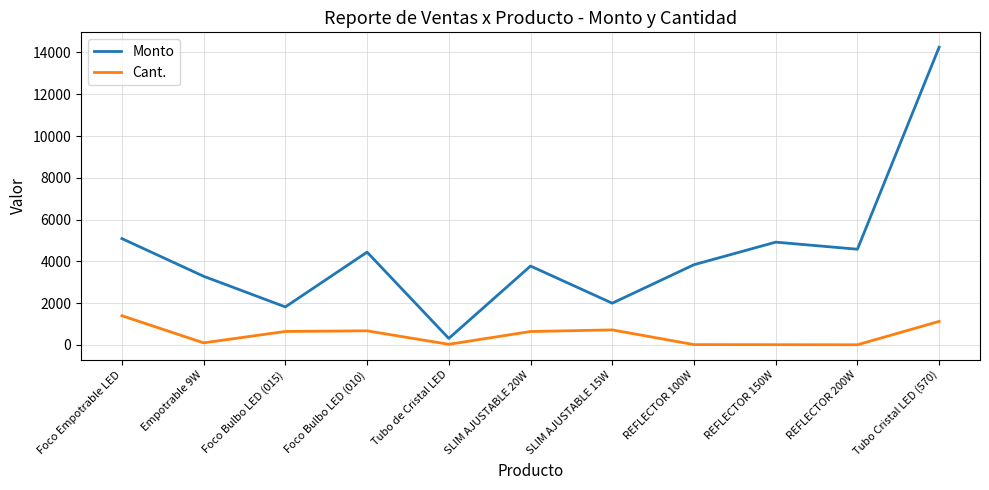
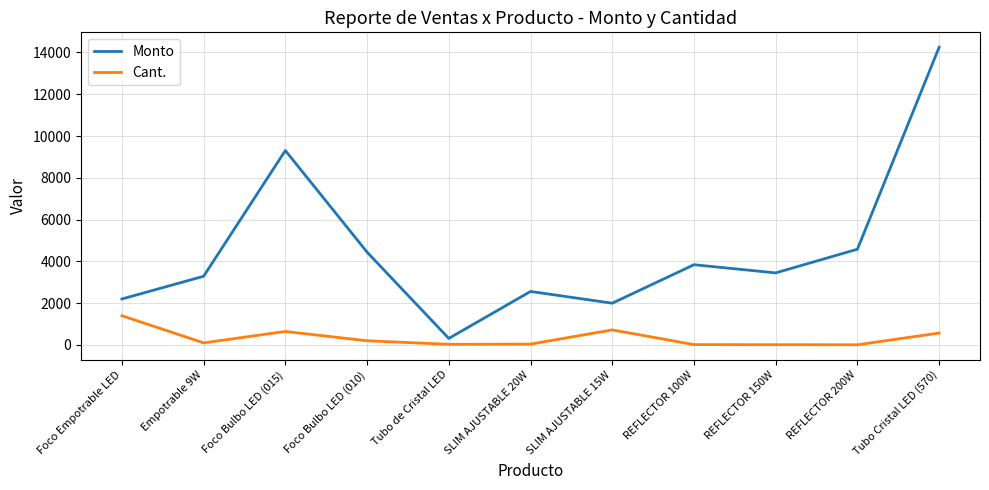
Monto, Foco Empotrable LED: 5100 -> 2200
Monto, Foco Bulbo LED (015): 1800 -> 9300
Cant., Foco Bulbo LED (010): 700 -> 200
Monto, SLIM AJUSTABLE 20W: 3800 -> 2600
Cant., SLIM AJUSTABLE 20W: 600 -> 0
Monto, REFLECTOR 150W: 4900 -> 3400
Cant., Tubo Cristal LED (570): 1100 -> 600
